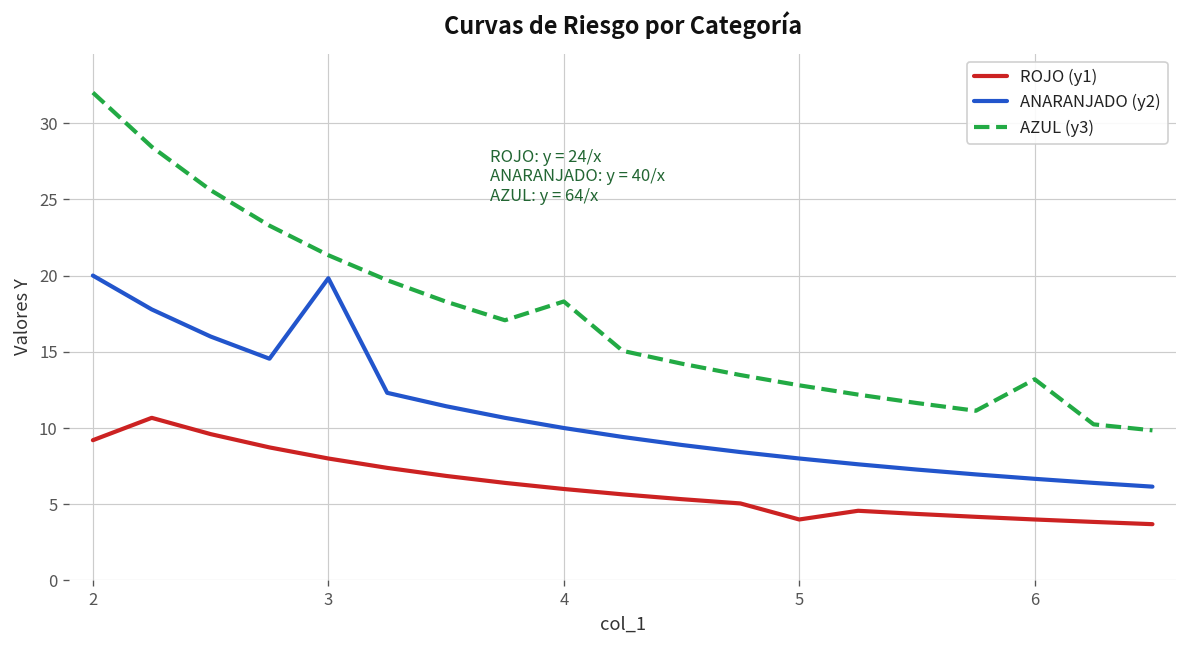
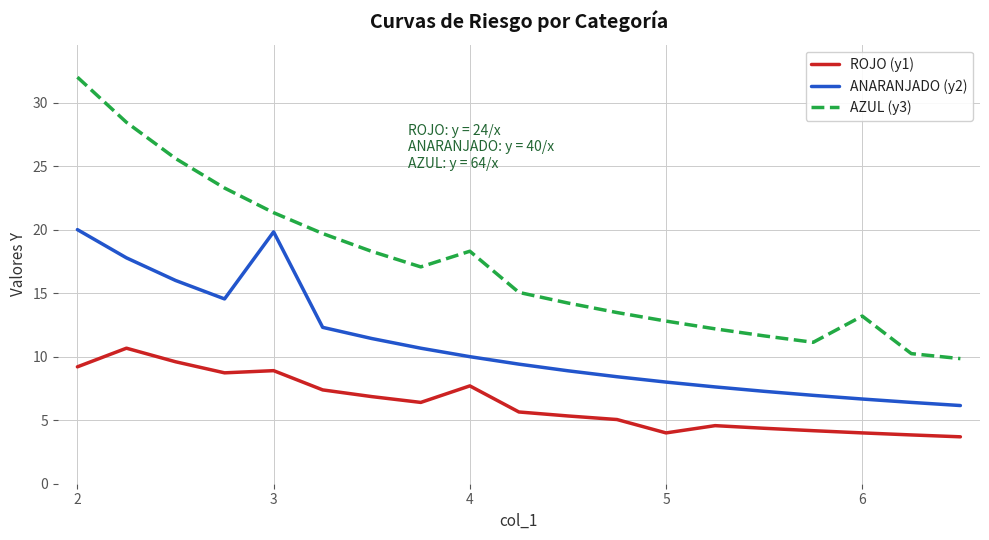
ROJO (y1), 3: 8.0 -> 8.9
ROJO (y1), 4: 6.0 -> 7.7
